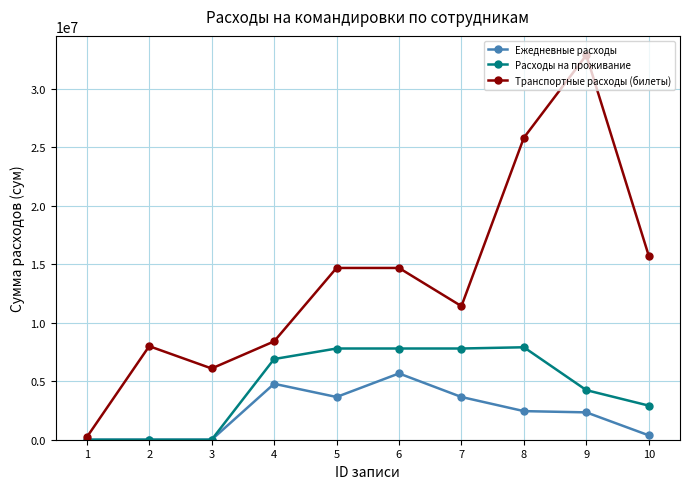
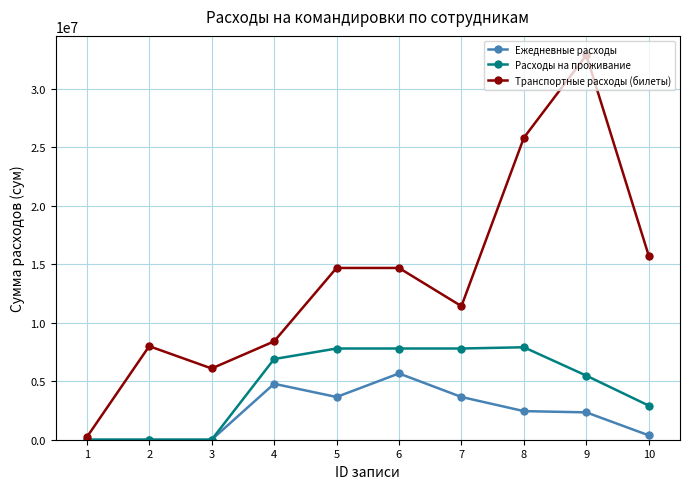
Расходы на проживание, 9: 4200000 -> 5500000
